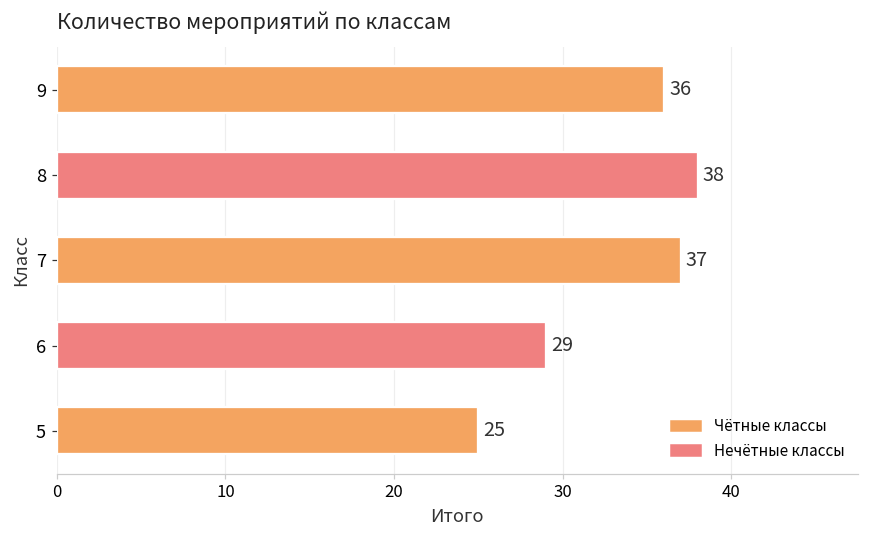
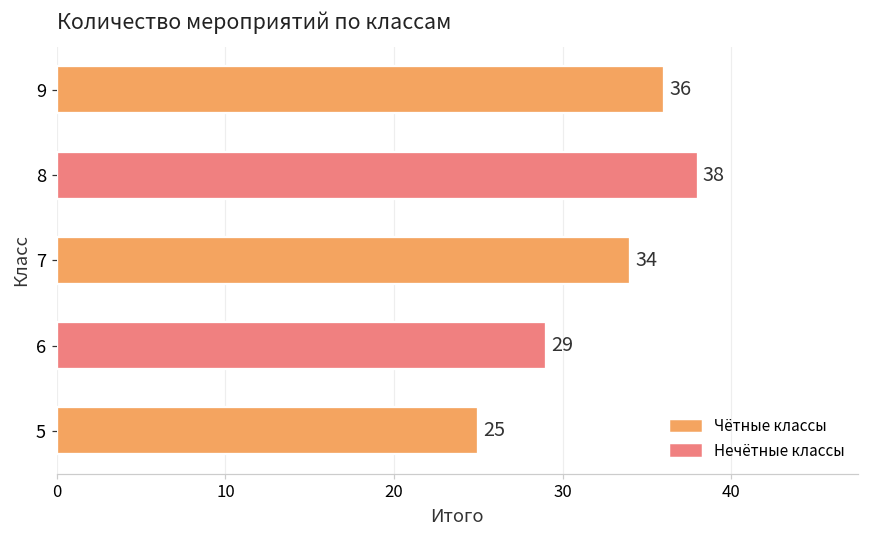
7: 37 -> 34
